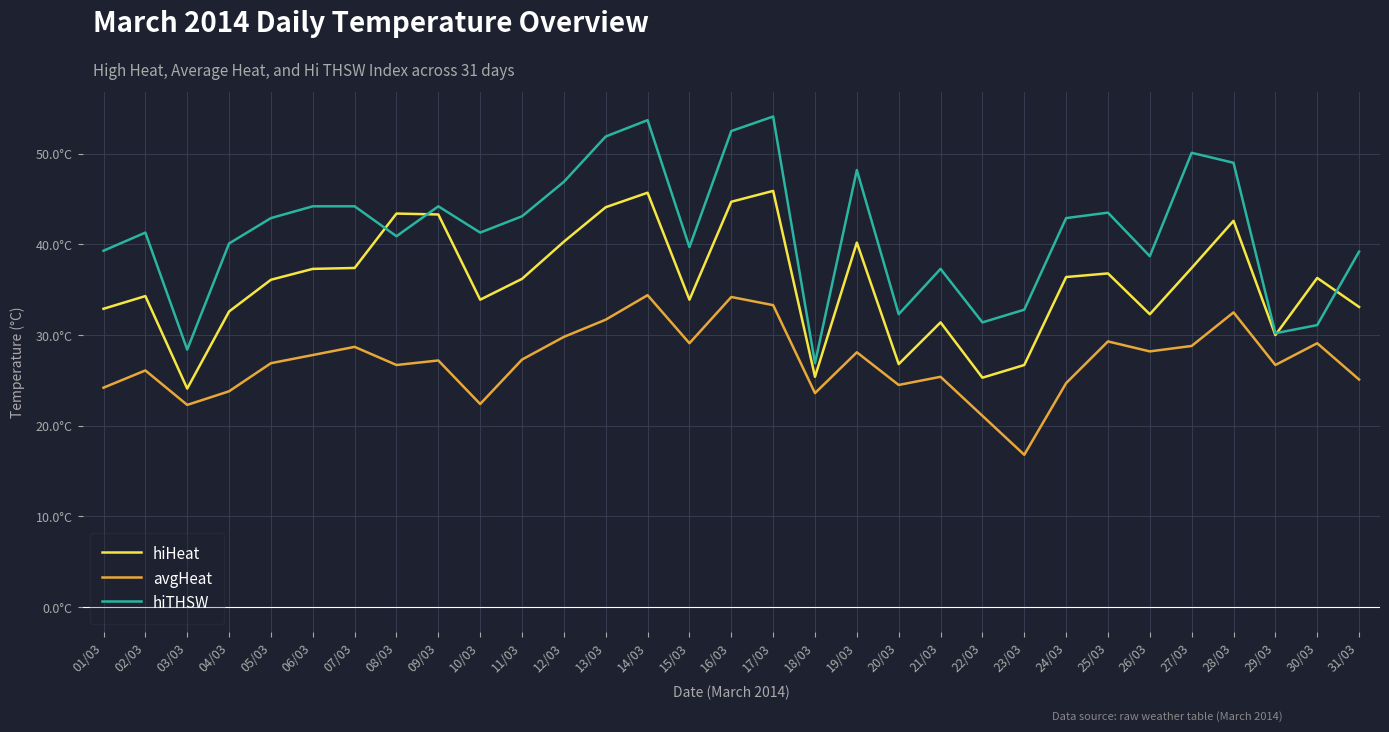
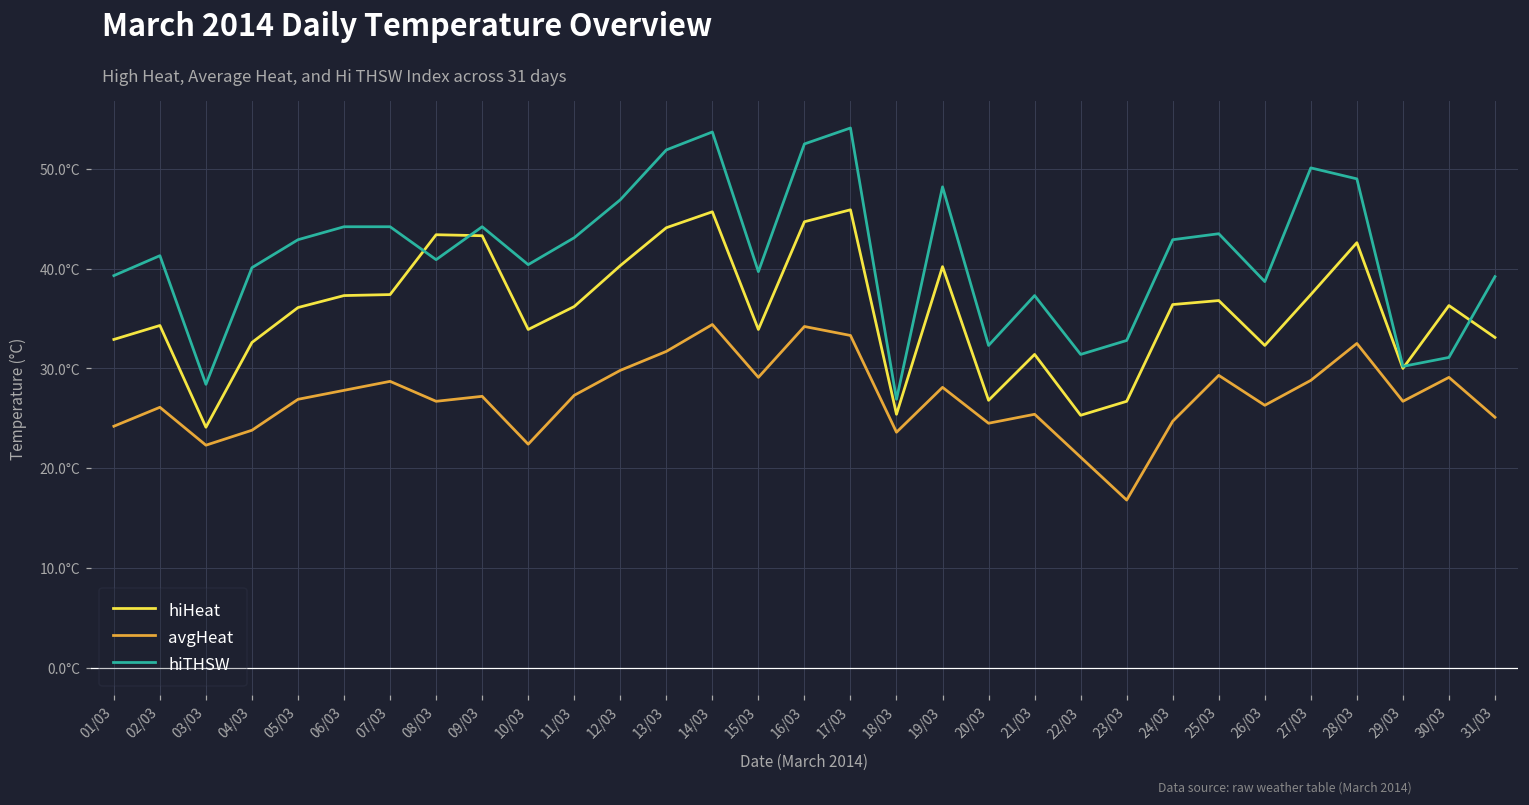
hiTHSW, 10/03: 41°C -> 40°C
avgHeat, 26/03: 28°C -> 26°C
